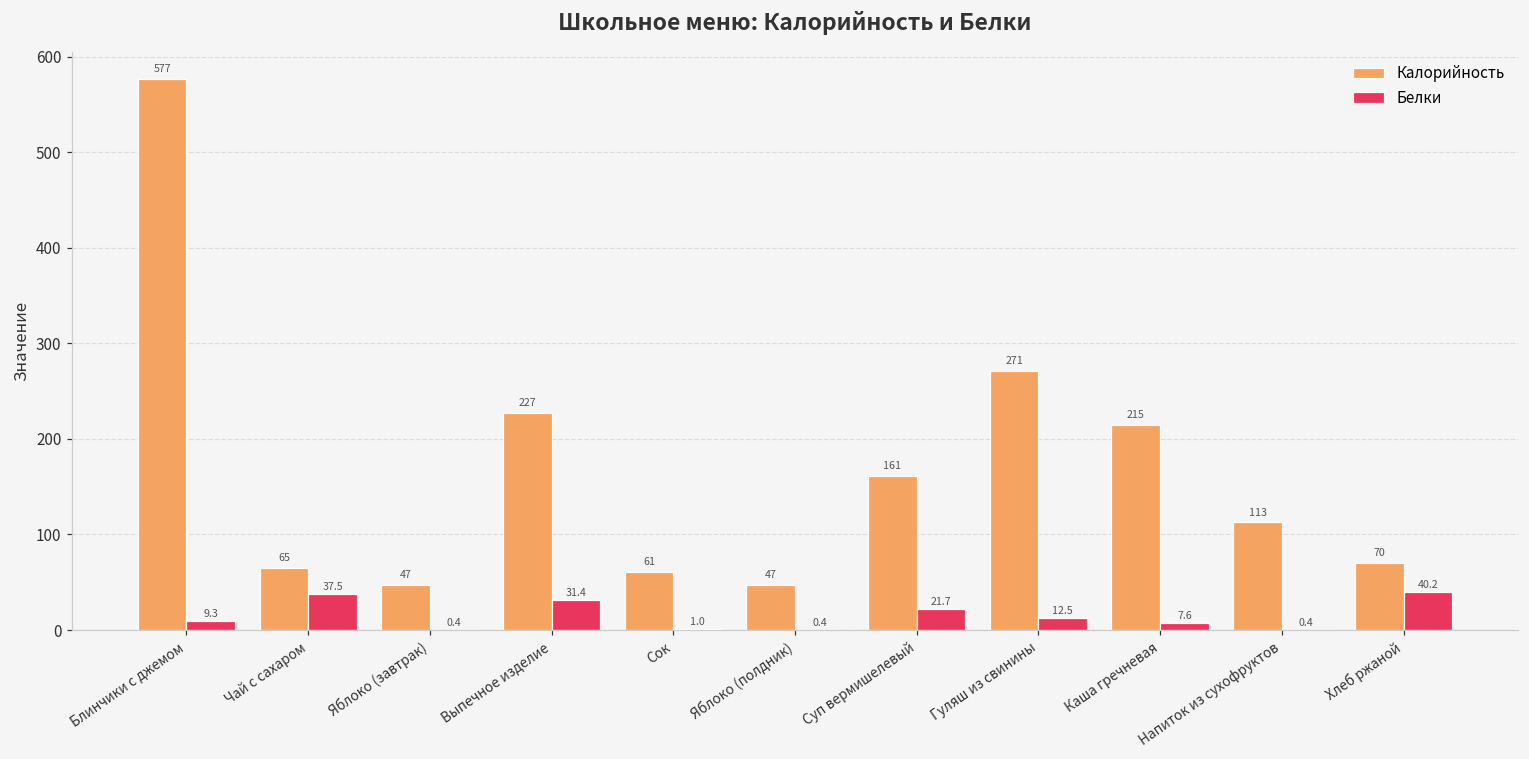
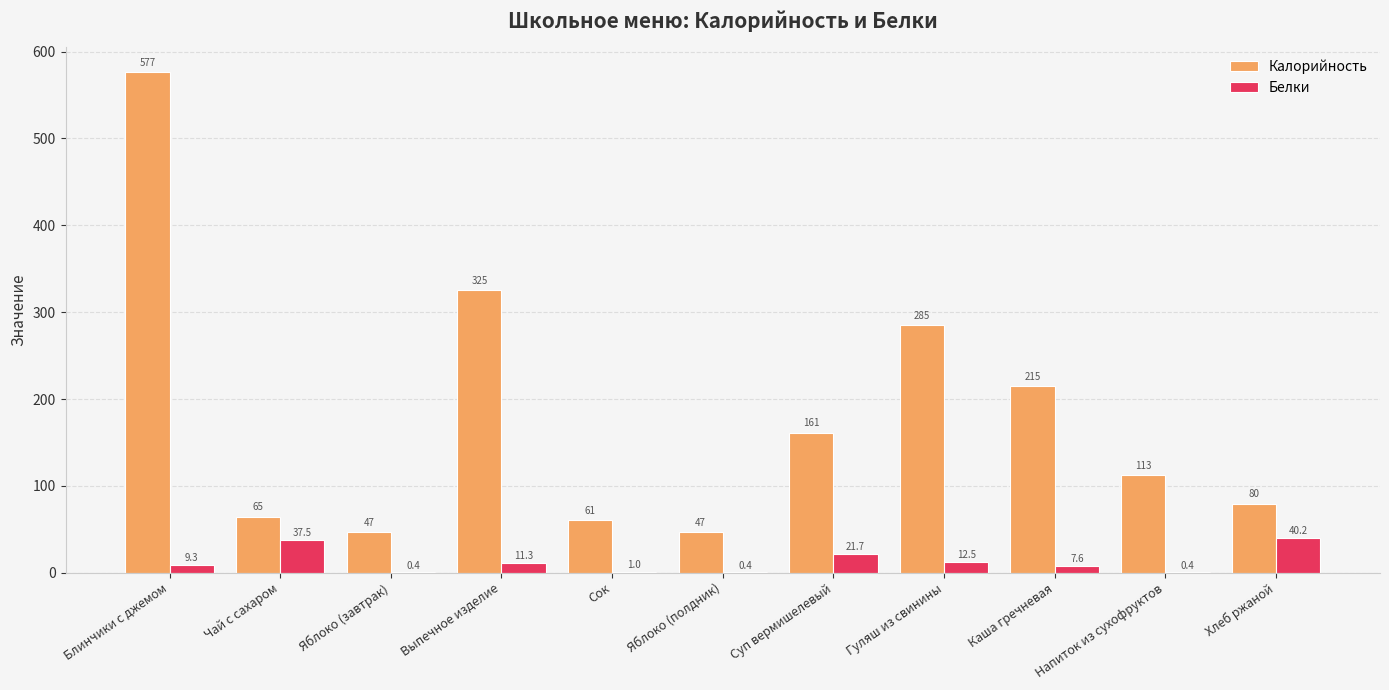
Калорийность, Выпечное изделие: 227 -> 325
Белки, Выпечное изделие: 31.4 -> 11.3
Калорийность, Гуляш из свинины: 271 -> 285
Калорийность, Хлеб ржаной: 70 -> 80
